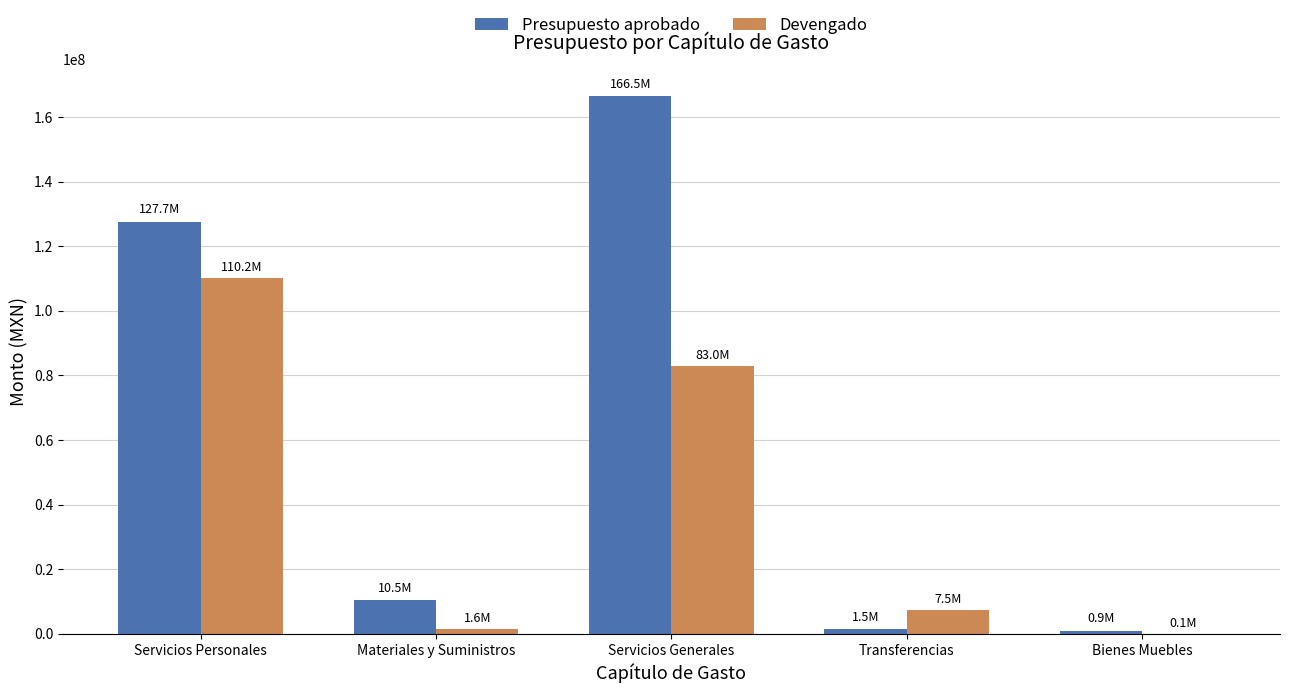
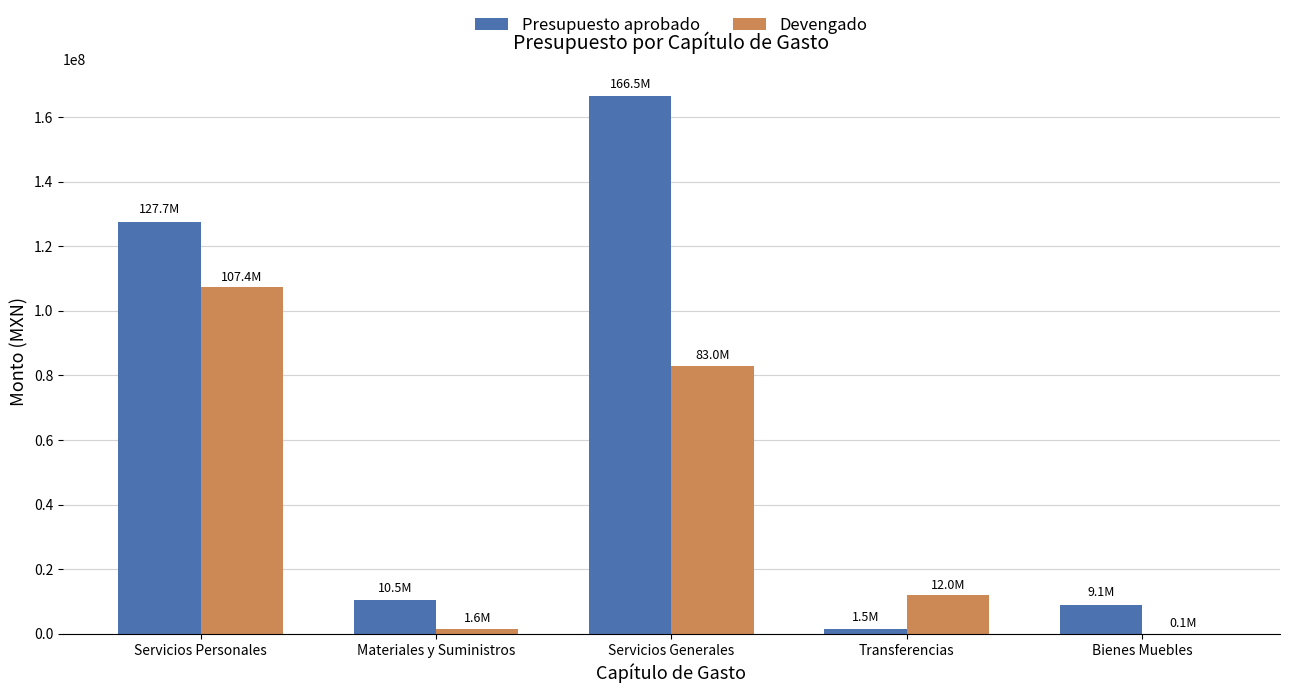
Devengado, Servicios Personales: 110.2M -> 107.4M
Devengado, Transferencias: 7.5M -> 12.0M
Presupuesto aprobado, Bienes Muebles: 0.9M -> 9.1M
